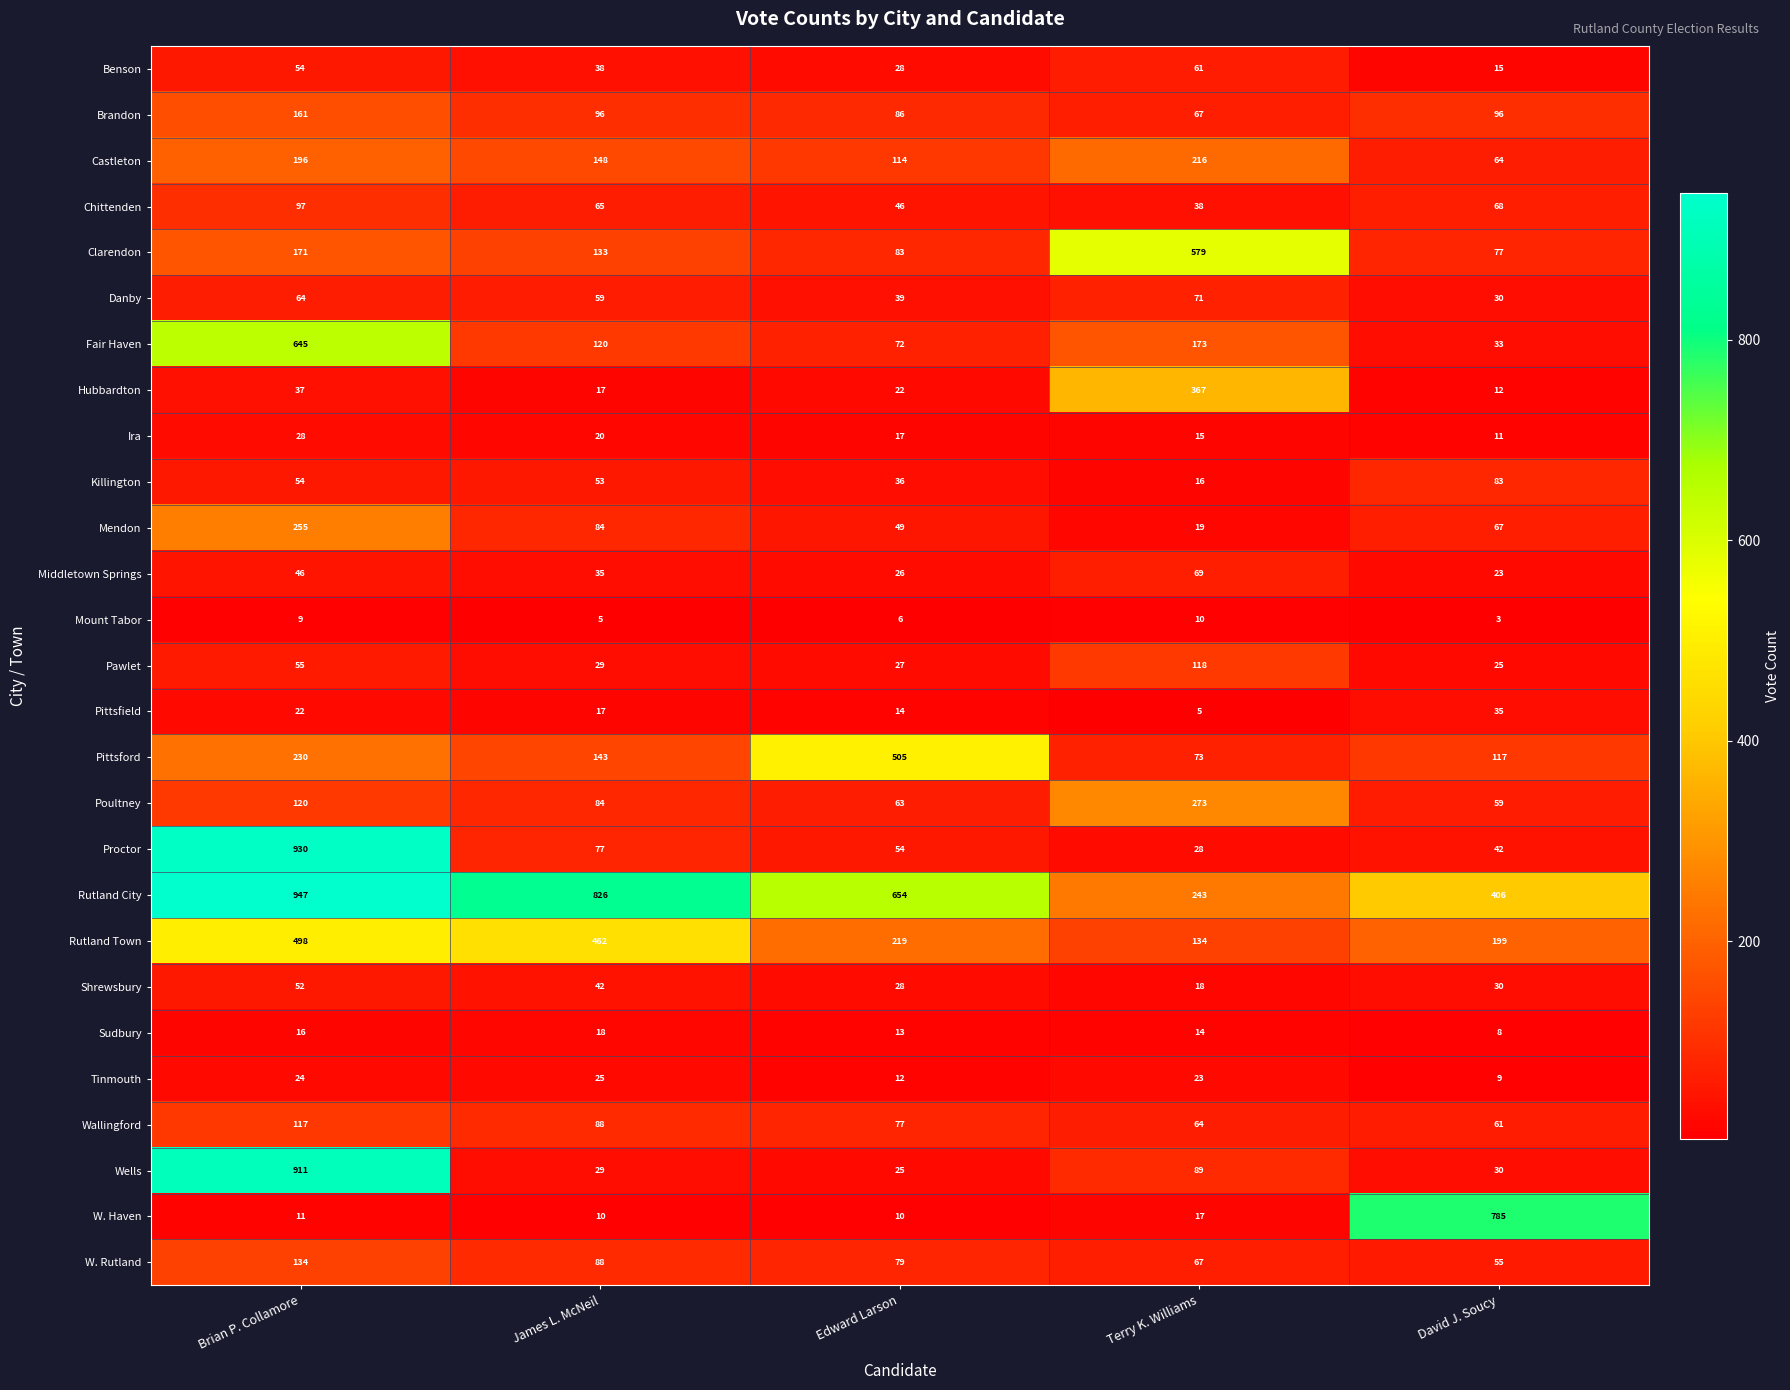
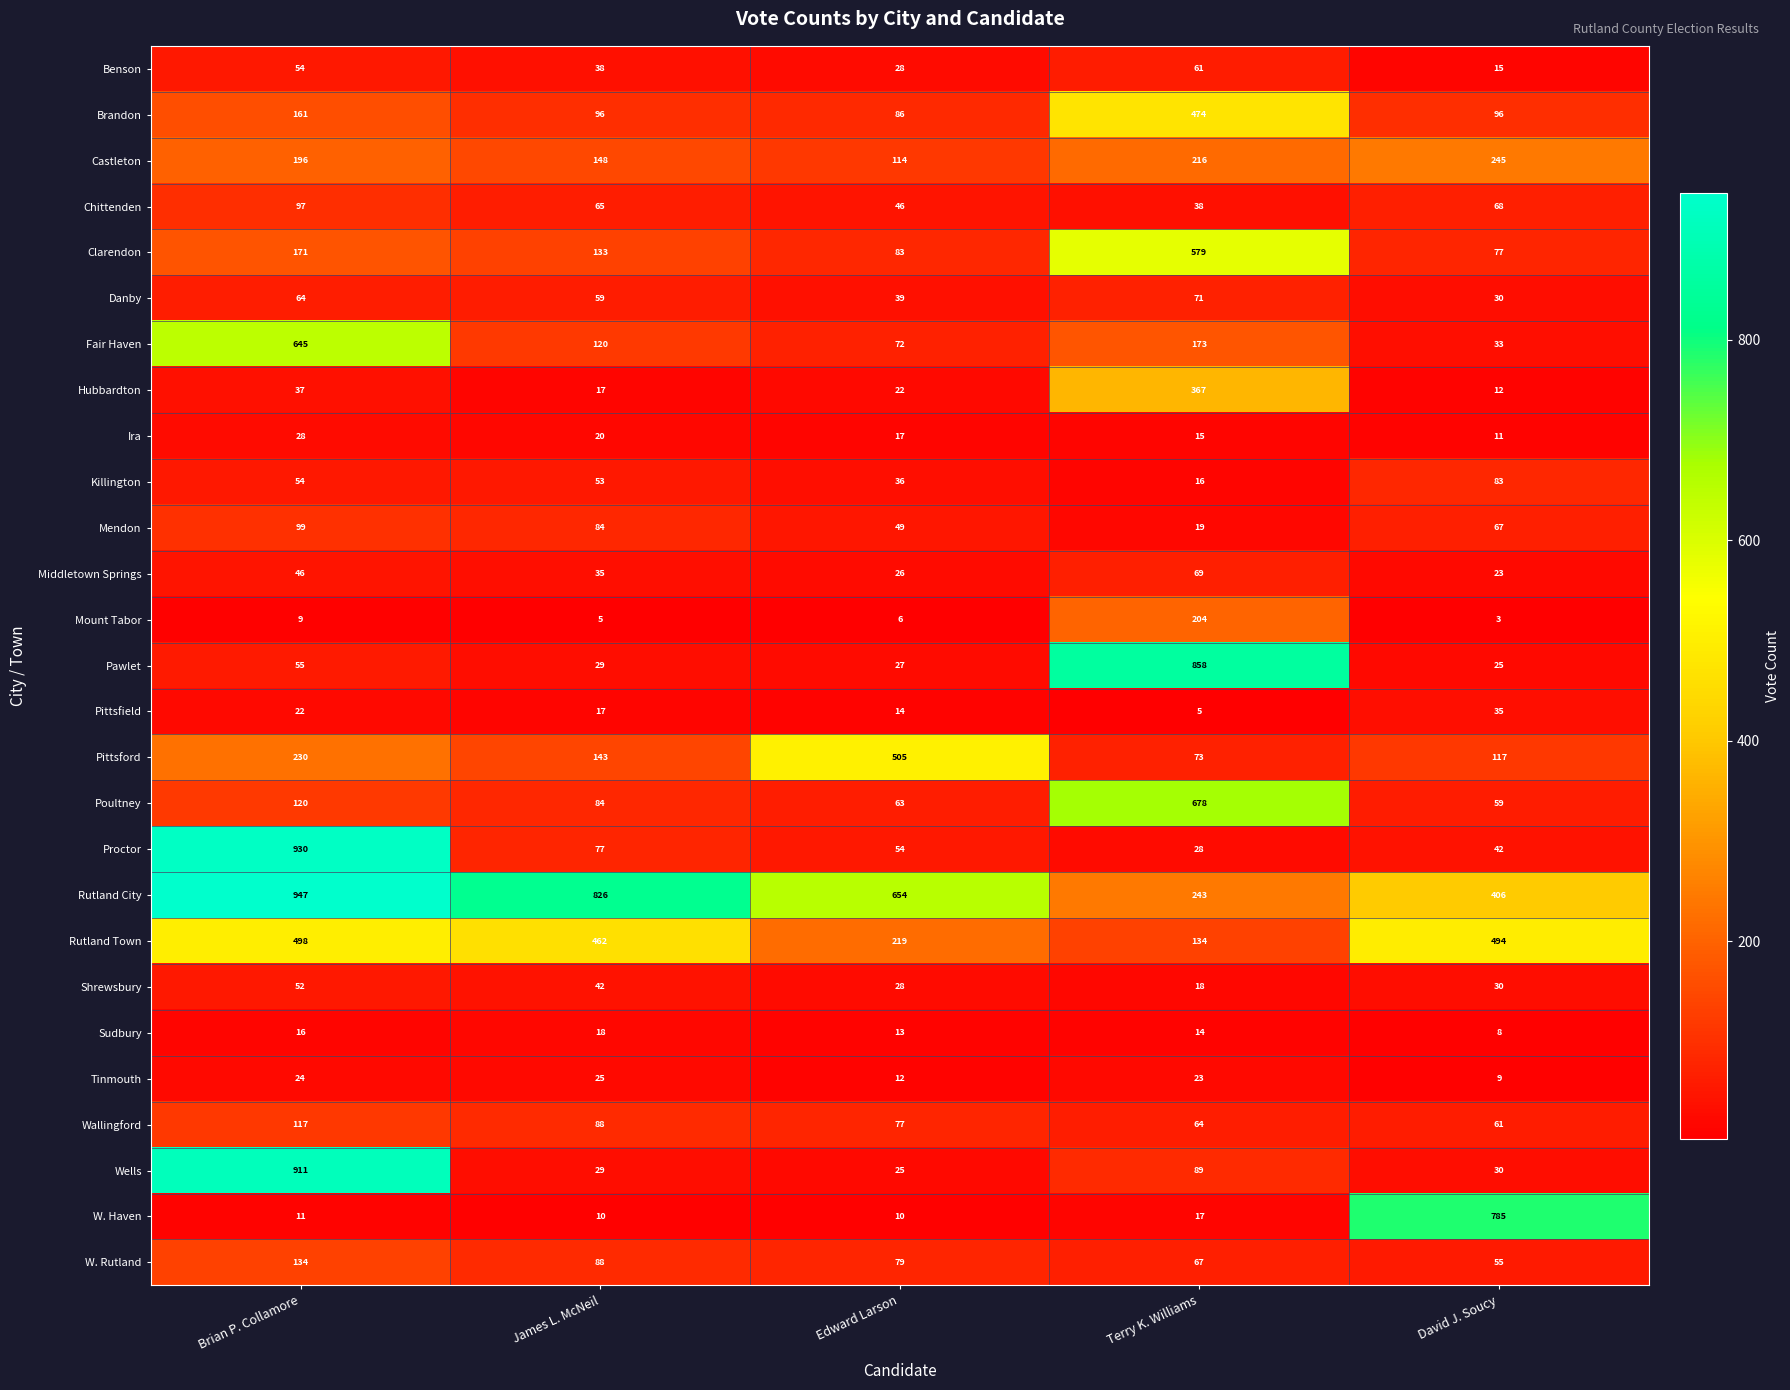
Brandon, Terry K. Williams: 67 -> 474
Castleton, David J. Soucy: 64 -> 245
Mendon, Brian P. Collamore: 255 -> 99
Mount Tabor, Terry K. Williams: 10 -> 204
Pawlet, Terry K. Williams: 118 -> 858
Poultney, Terry K. Williams: 273 -> 678
Rutland Town, David J. Soucy: 199 -> 494
